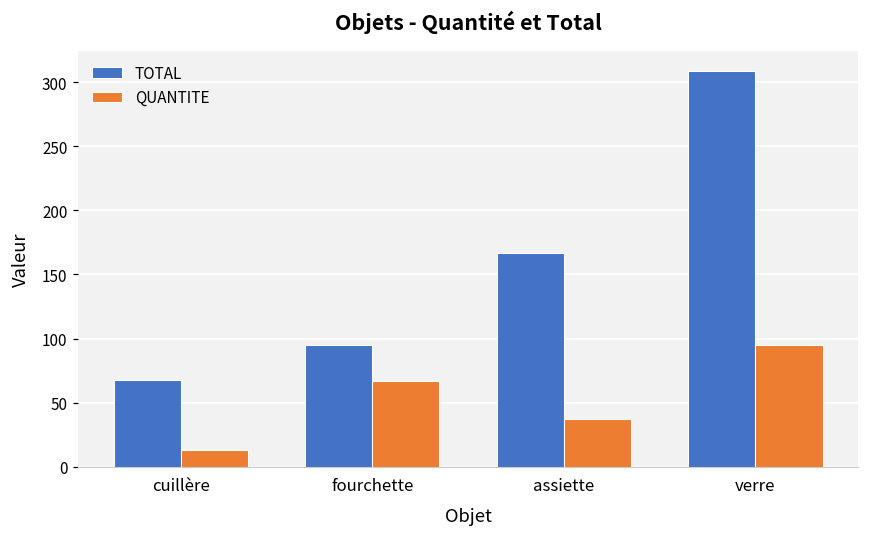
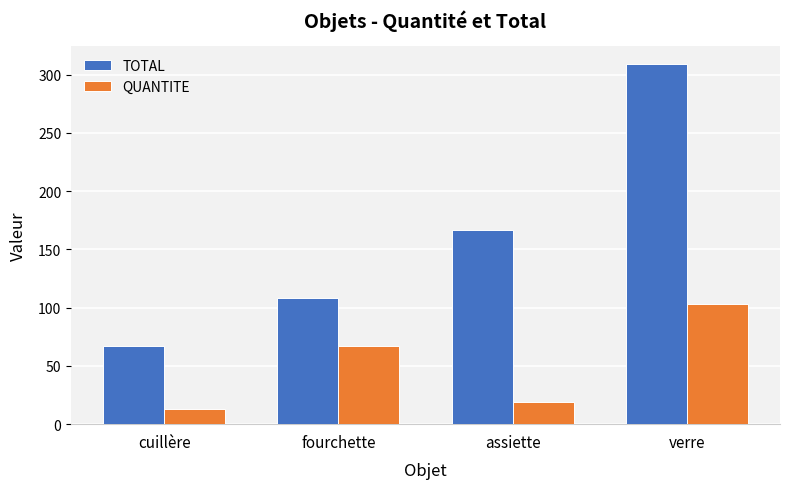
TOTAL, fourchette: 95 -> 108
QUANTITE, assiette: 37 -> 19
QUANTITE, verre: 95 -> 103
